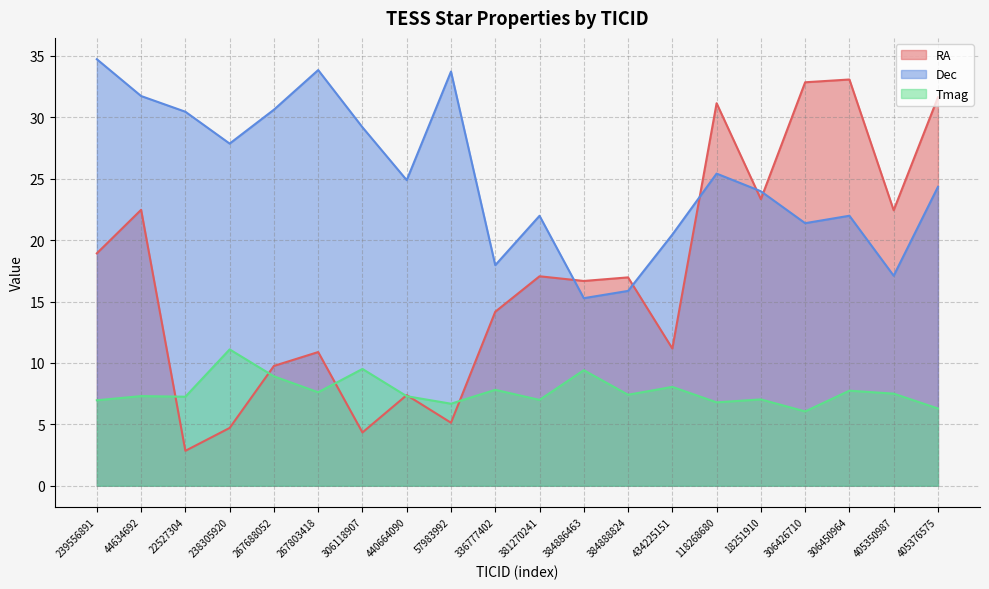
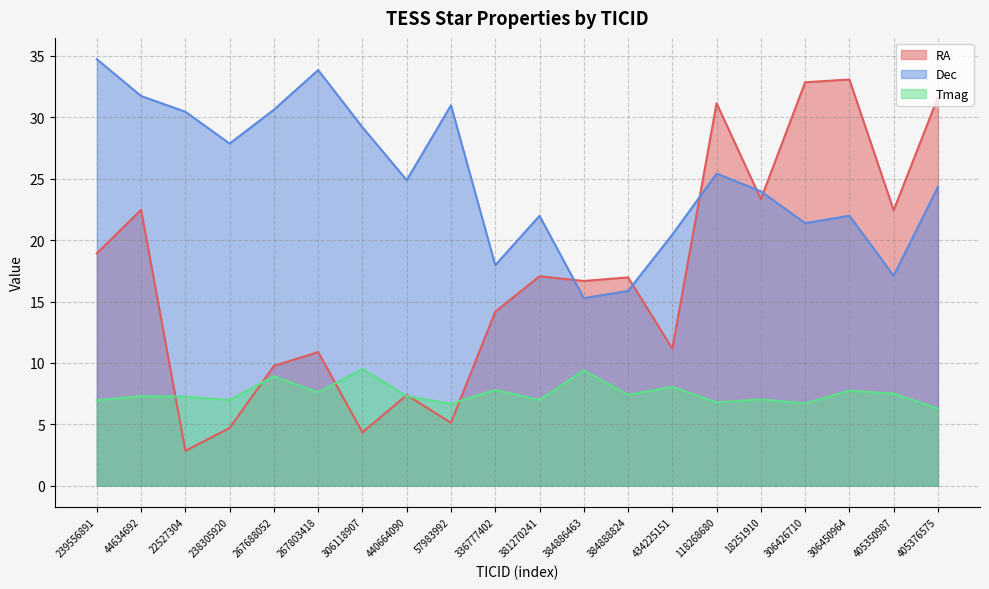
Tmag, 238305920: 11.1 -> 7.0
Dec, 57983992: 33.7 -> 31.0
Tmag, 306426710: 6.1 -> 6.7
